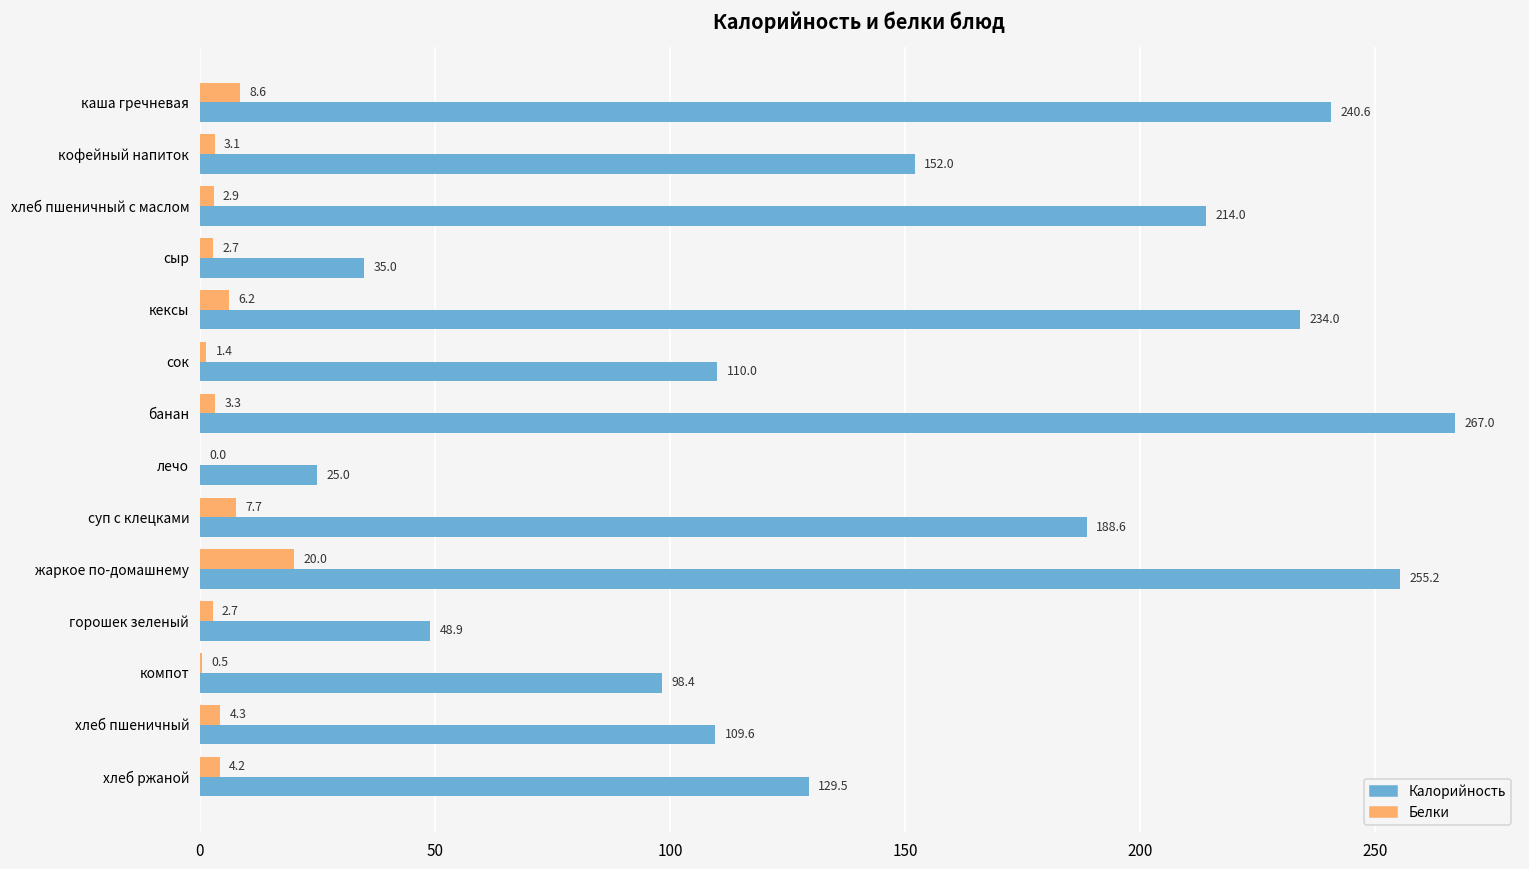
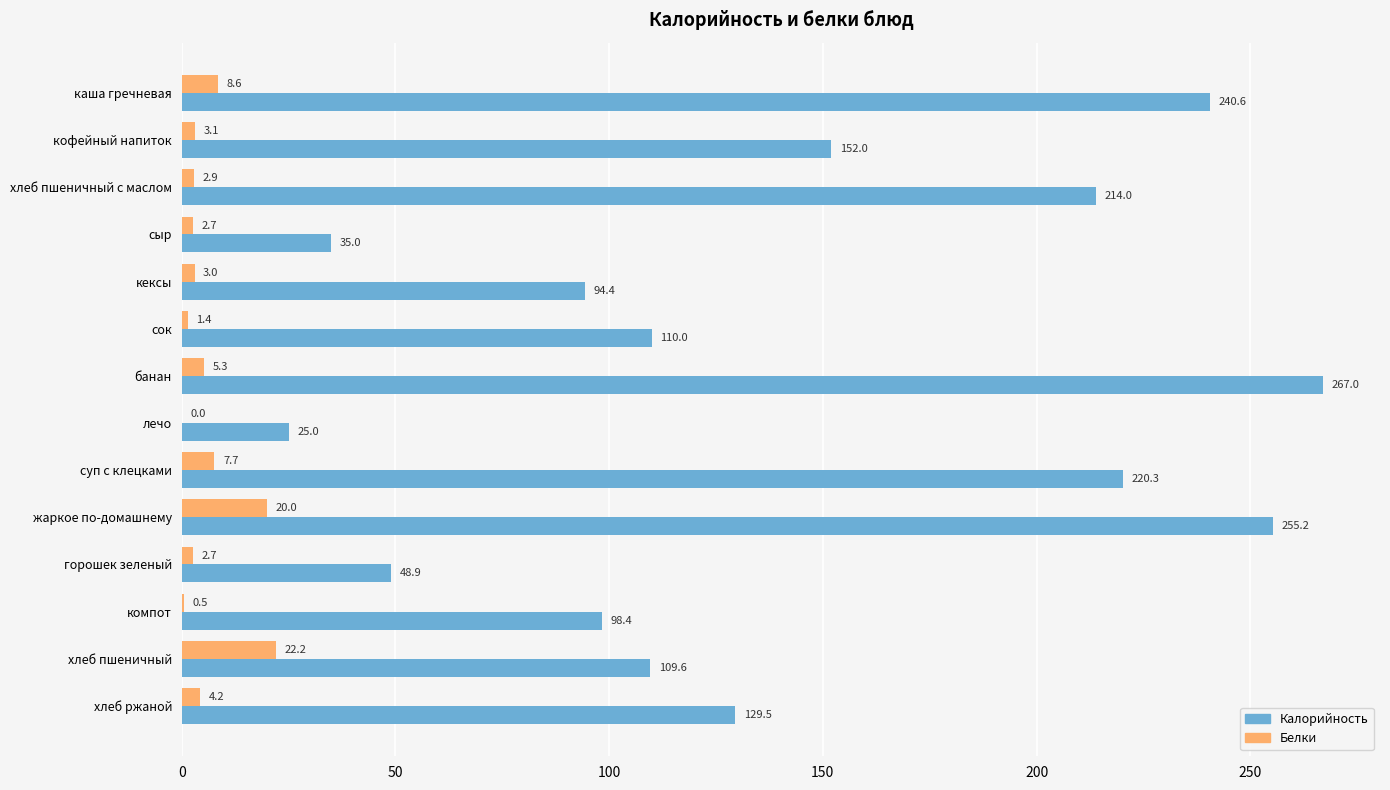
Белки, кексы: 6.2 -> 3.0
Калорийность, кексы: 234.0 -> 94.4
Белки, банан: 3.3 -> 5.3
Калорийность, суп с клецками: 188.6 -> 220.3
Белки, хлеб пшеничный: 4.3 -> 22.2
